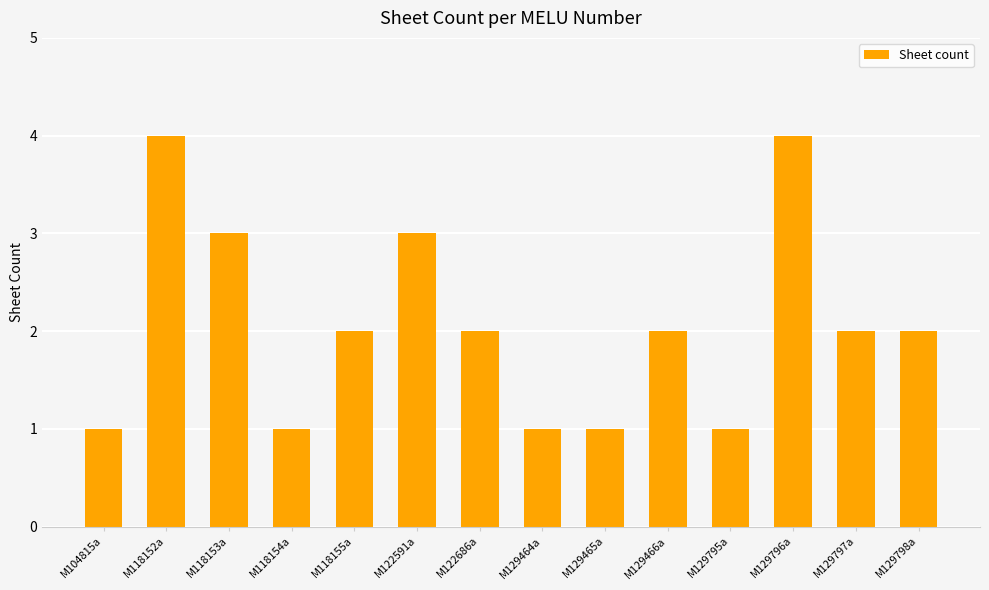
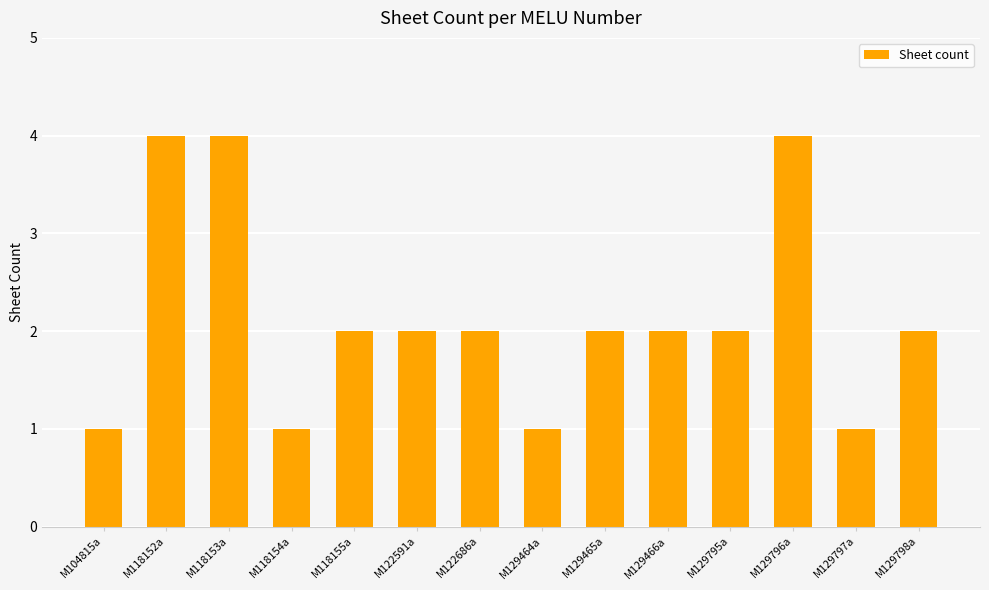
M118153a: 3 -> 4
M122591a: 3 -> 2
M129465a: 1 -> 2
M129795a: 1 -> 2
M129797a: 2 -> 1
